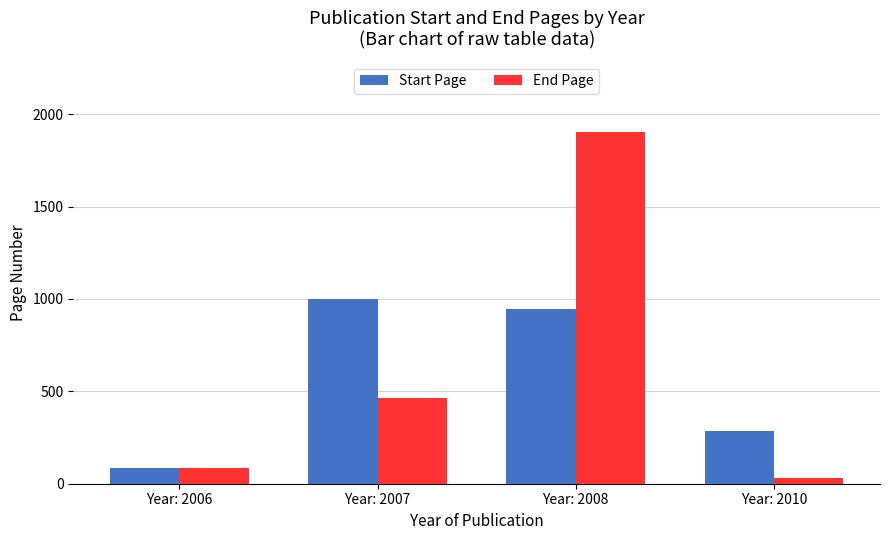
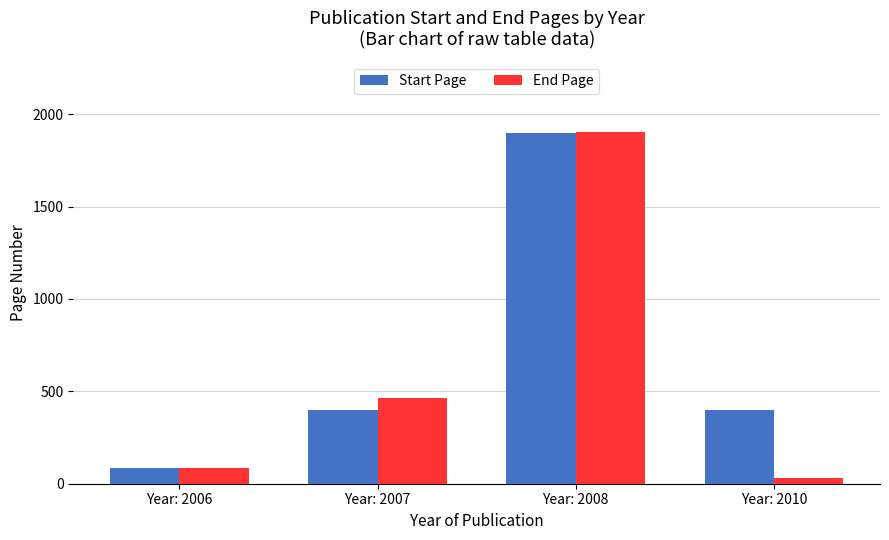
Start Page, Year: 2007: 1000 -> 400
Start Page, Year: 2008: 940 -> 1900
Start Page, Year: 2010: 290 -> 400
